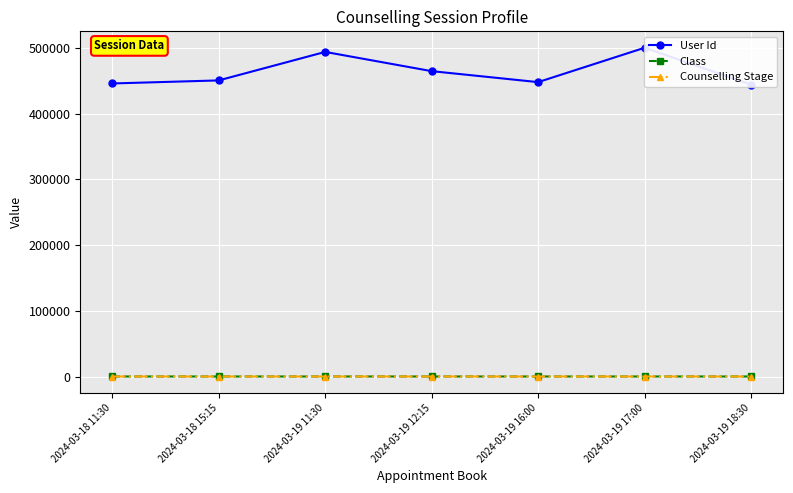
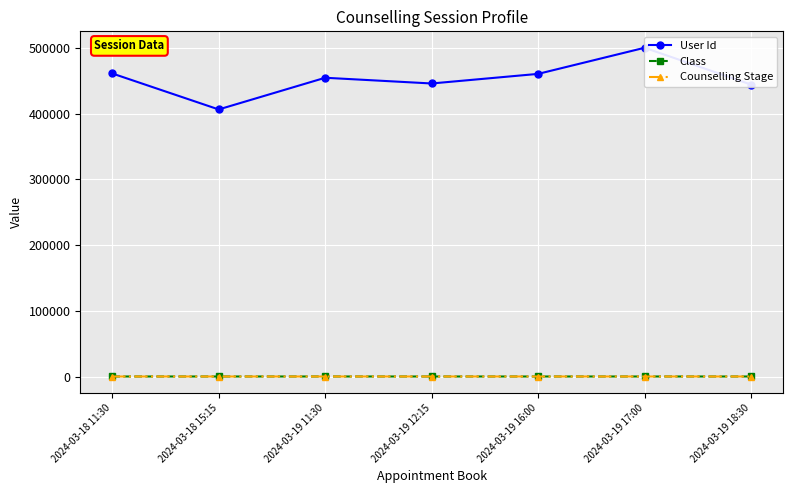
User Id, 2024-03-18 11:30: 450000 -> 460000
User Id, 2024-03-18 15:15: 450000 -> 410000
User Id, 2024-03-19 11:30: 490000 -> 450000
User Id, 2024-03-19 12:15: 460000 -> 450000
User Id, 2024-03-19 16:00: 450000 -> 460000
